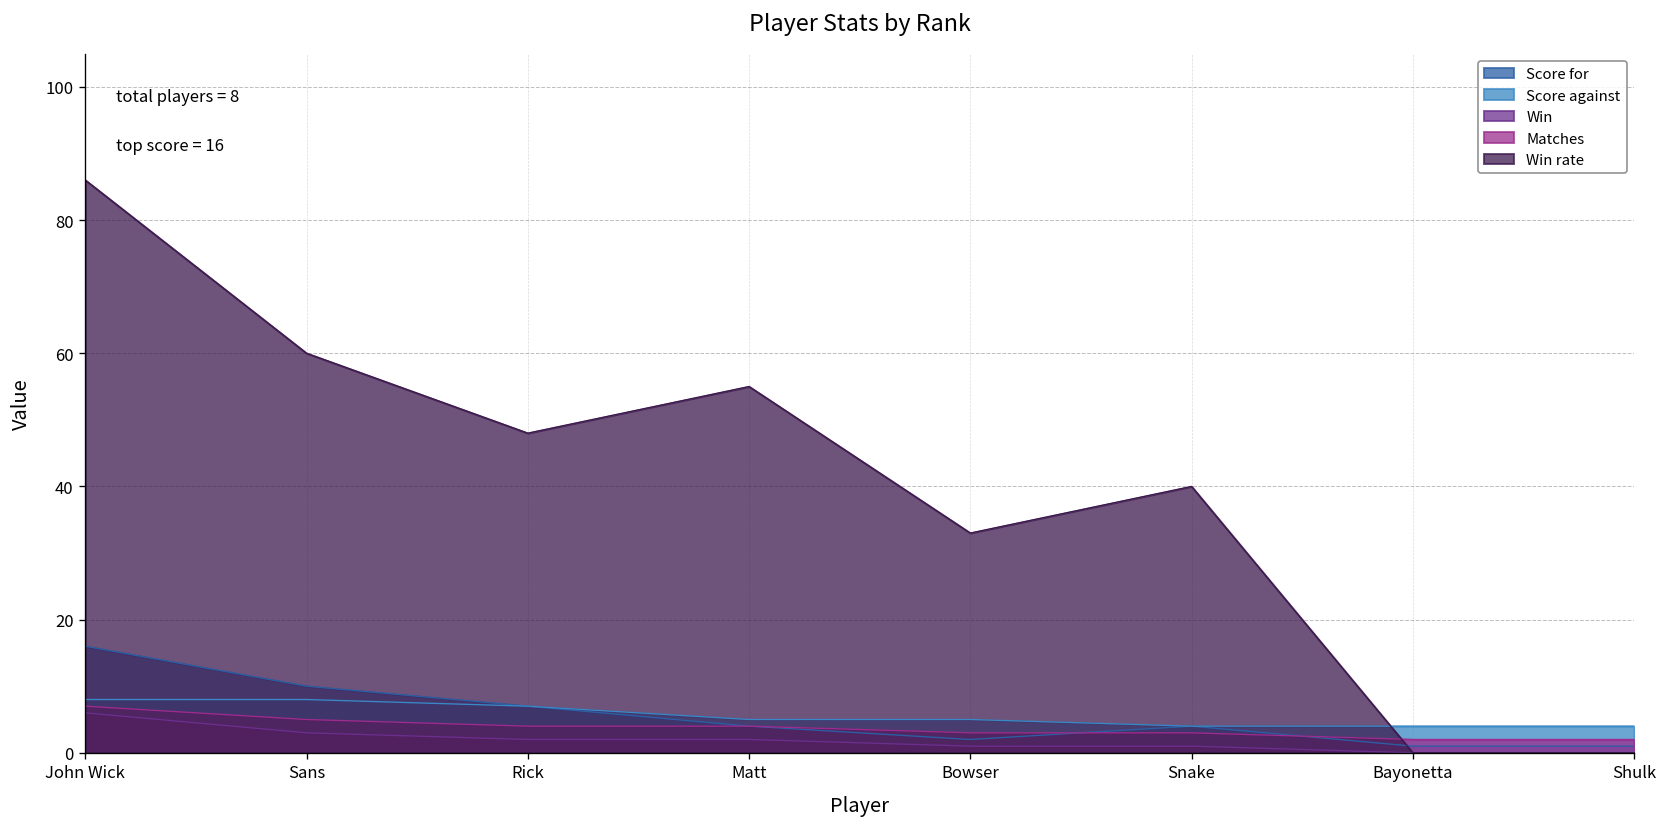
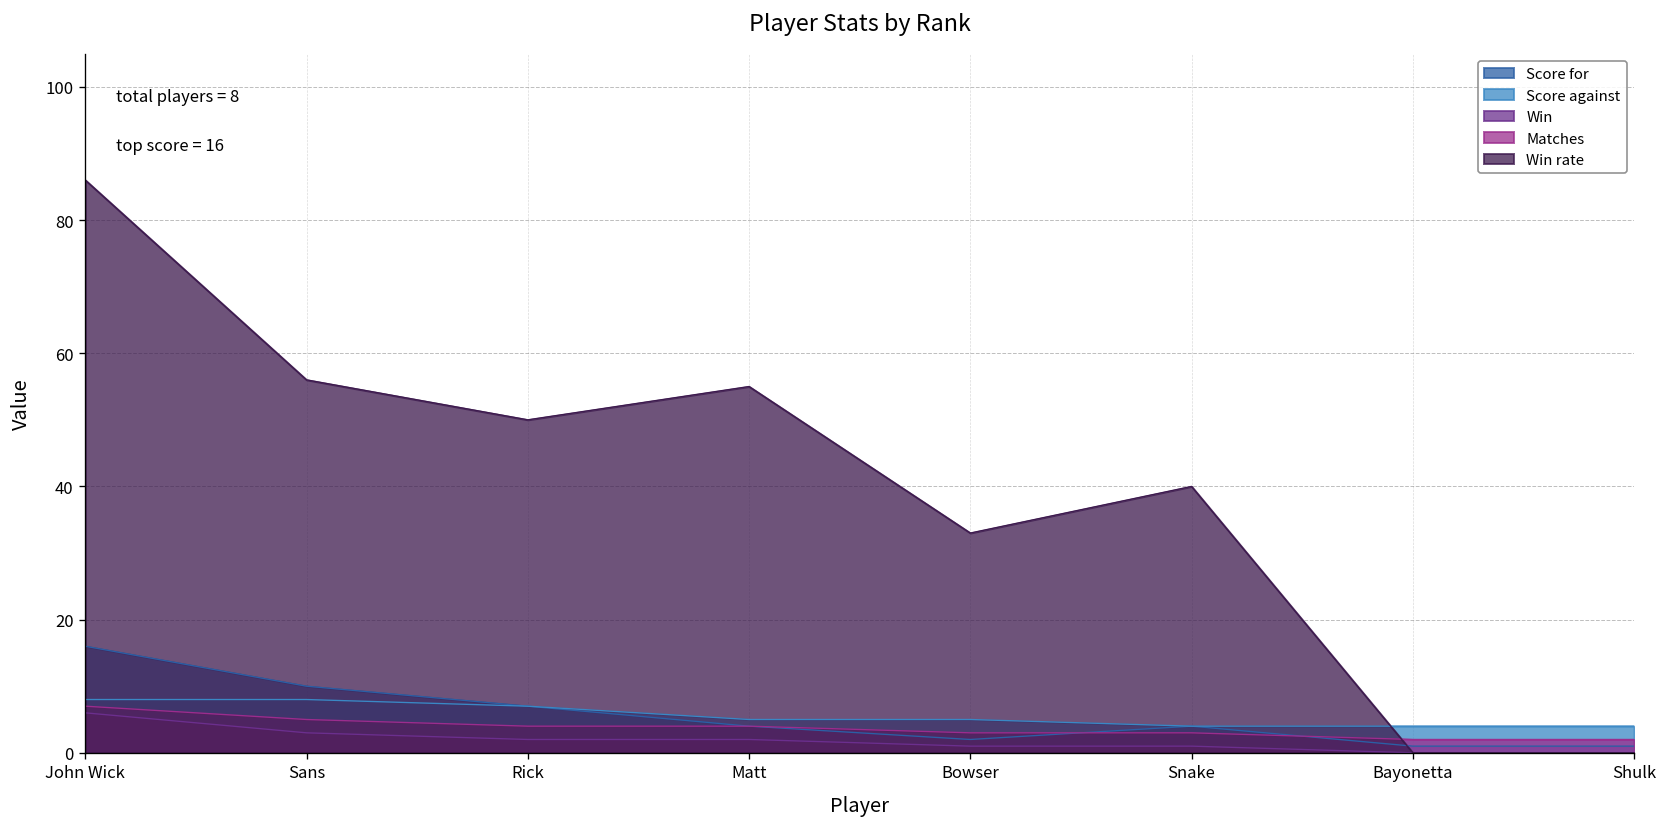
Win rate, Sans: 60 -> 56
Win rate, Rick: 48 -> 50
